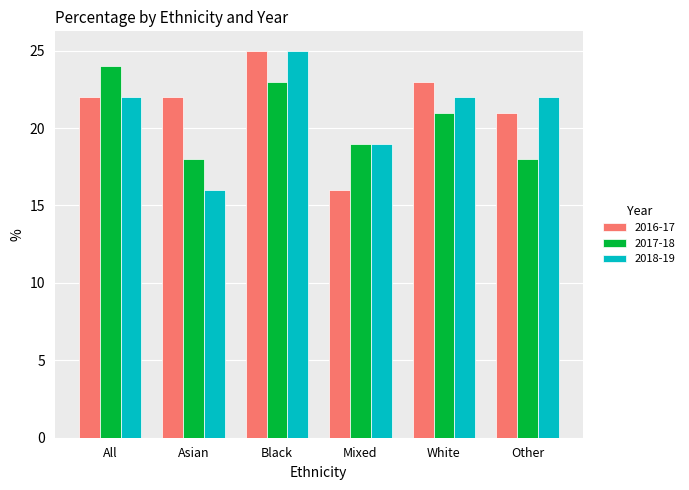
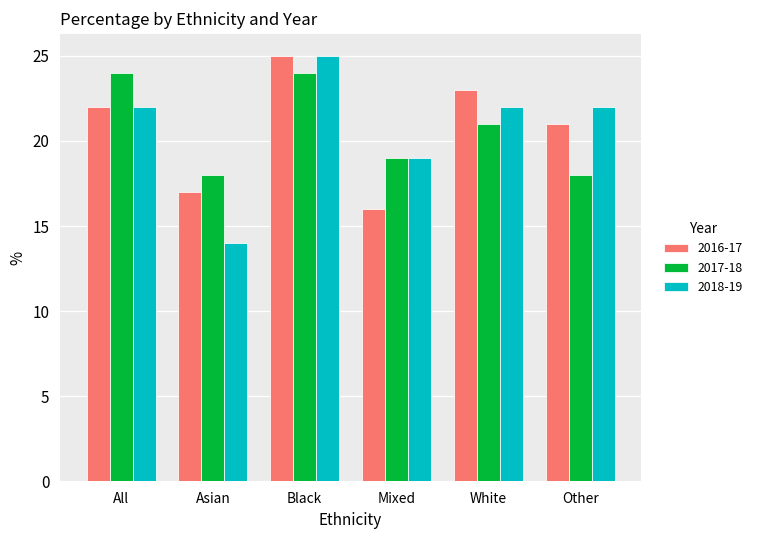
2016-17, Asian: 22 -> 17
2018-19, Asian: 16 -> 14
2017-18, Black: 23 -> 24
